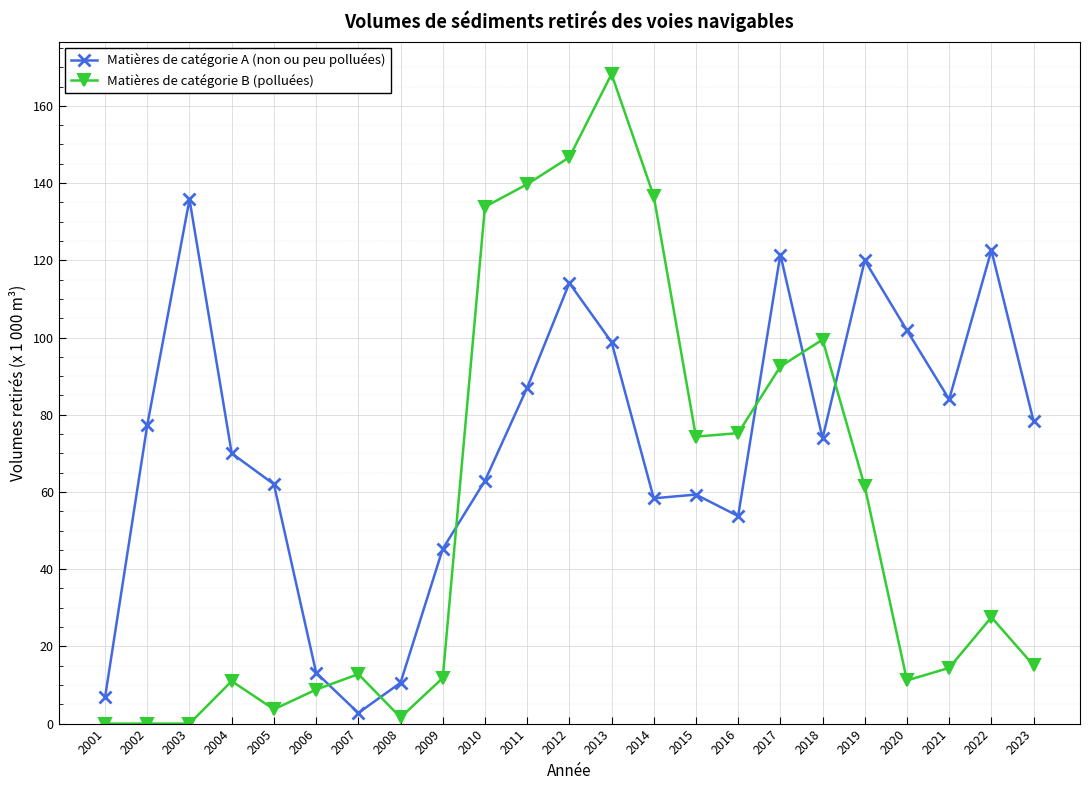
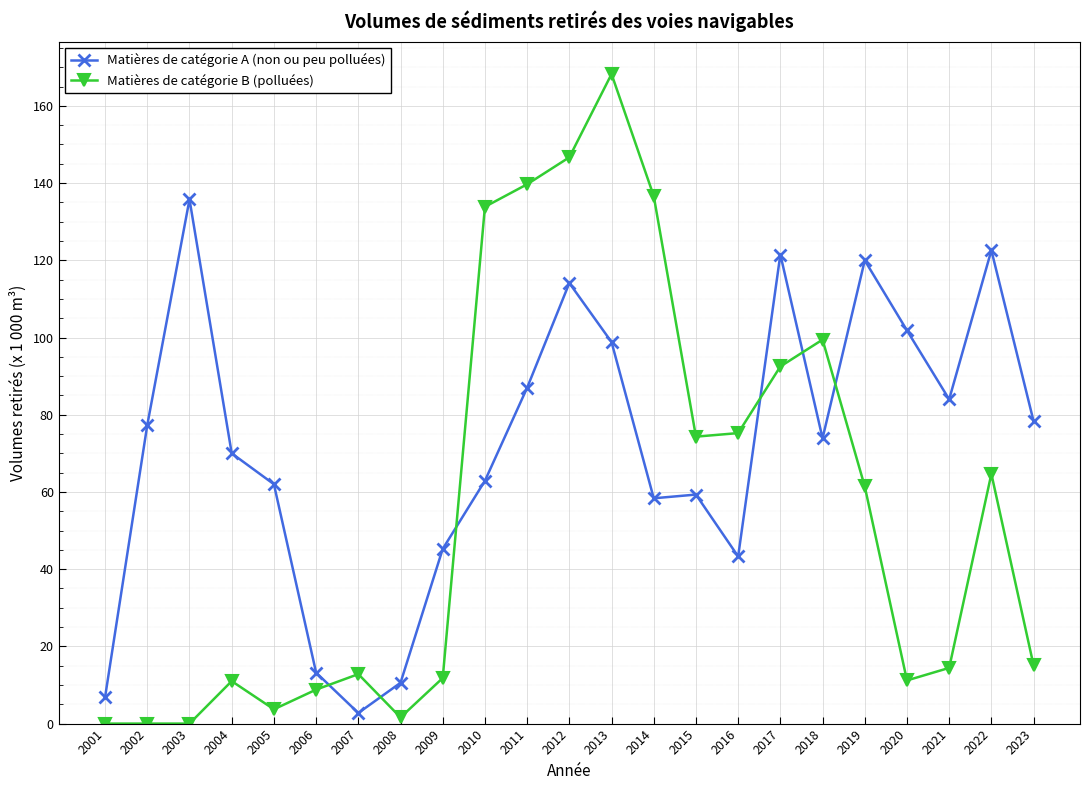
Matières de catégorie A (non ou peu polluées), 2016: 54 -> 43
Matières de catégorie B (polluées), 2022: 28 -> 65
